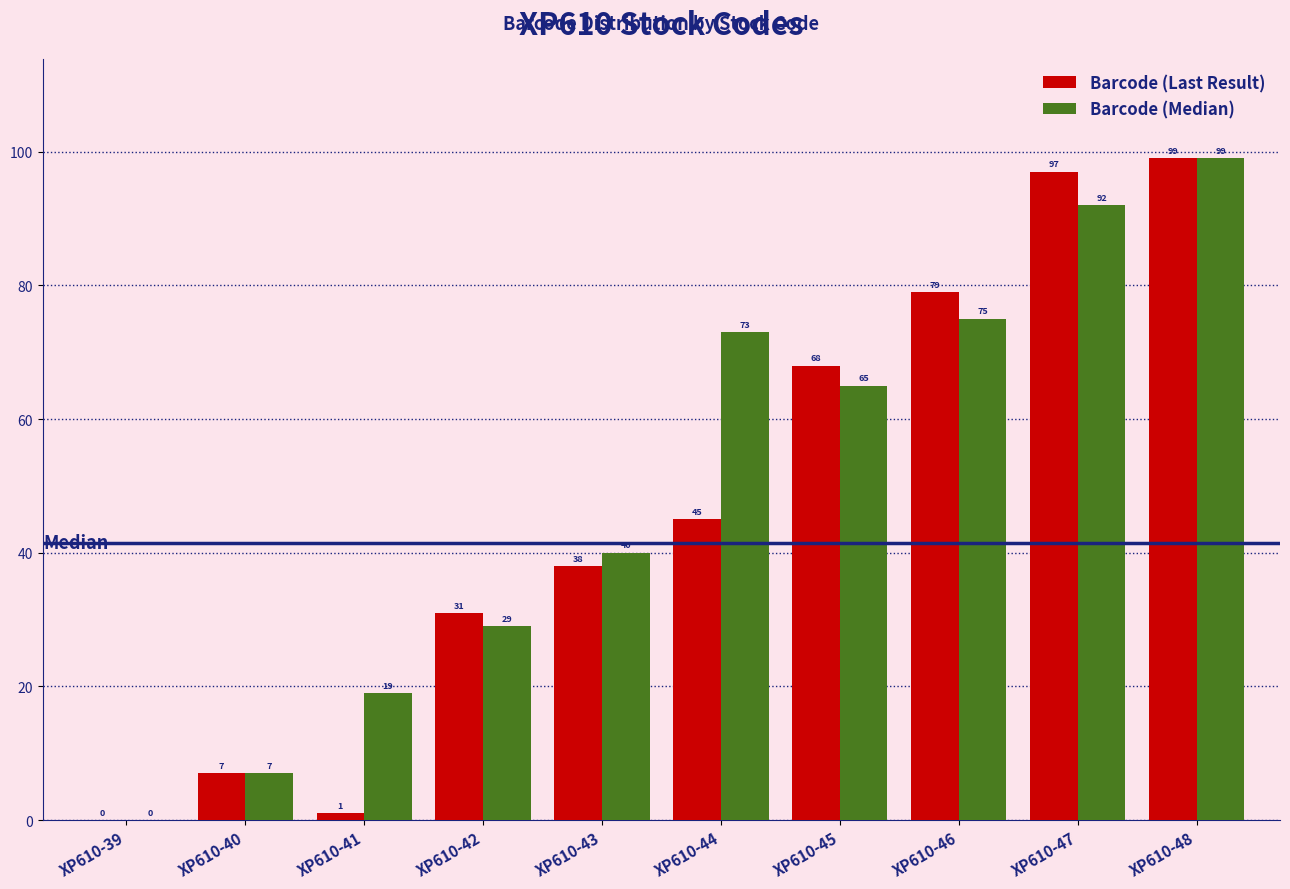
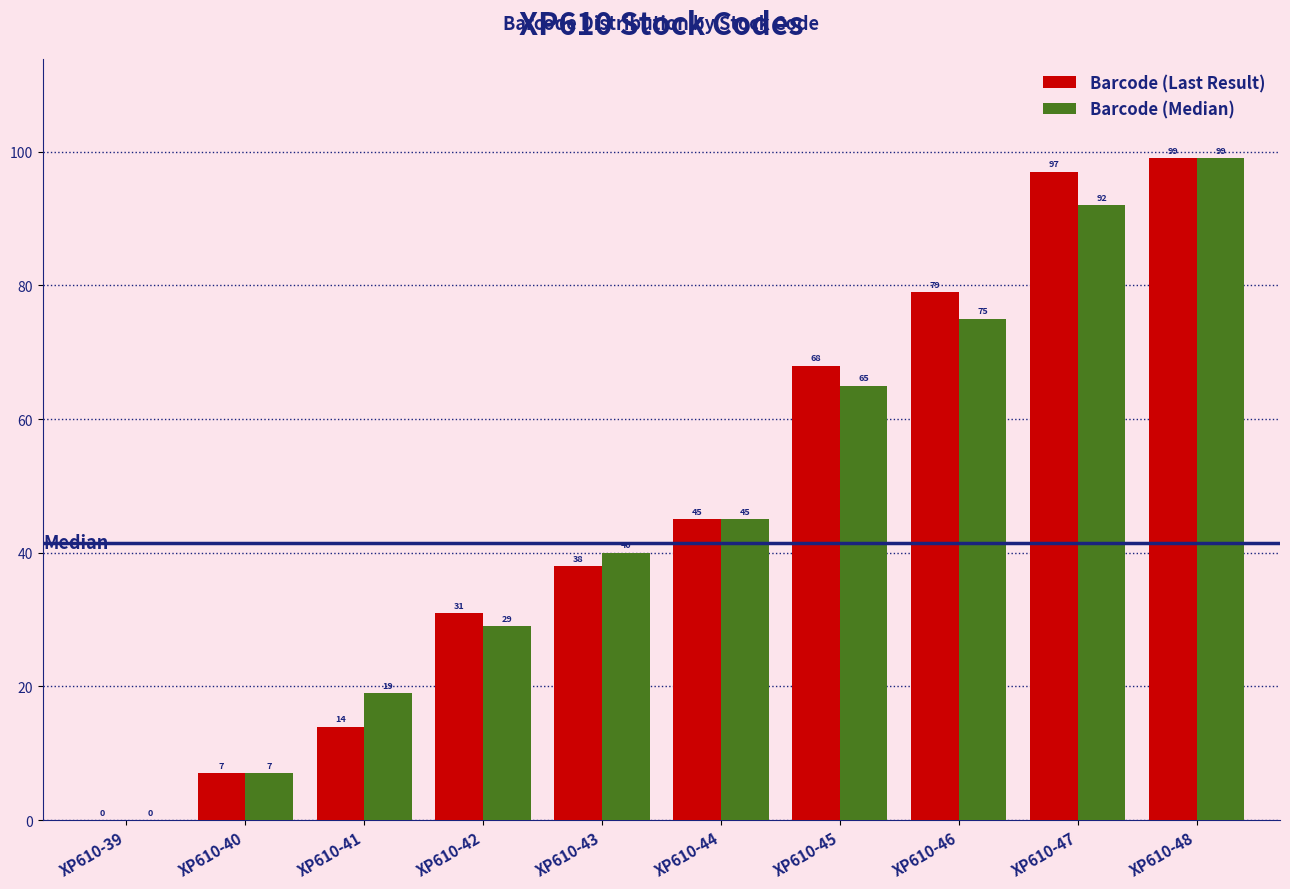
Barcode (Last Result), XP610-41: 1 -> 14
Barcode (Median), XP610-44: 73 -> 45
